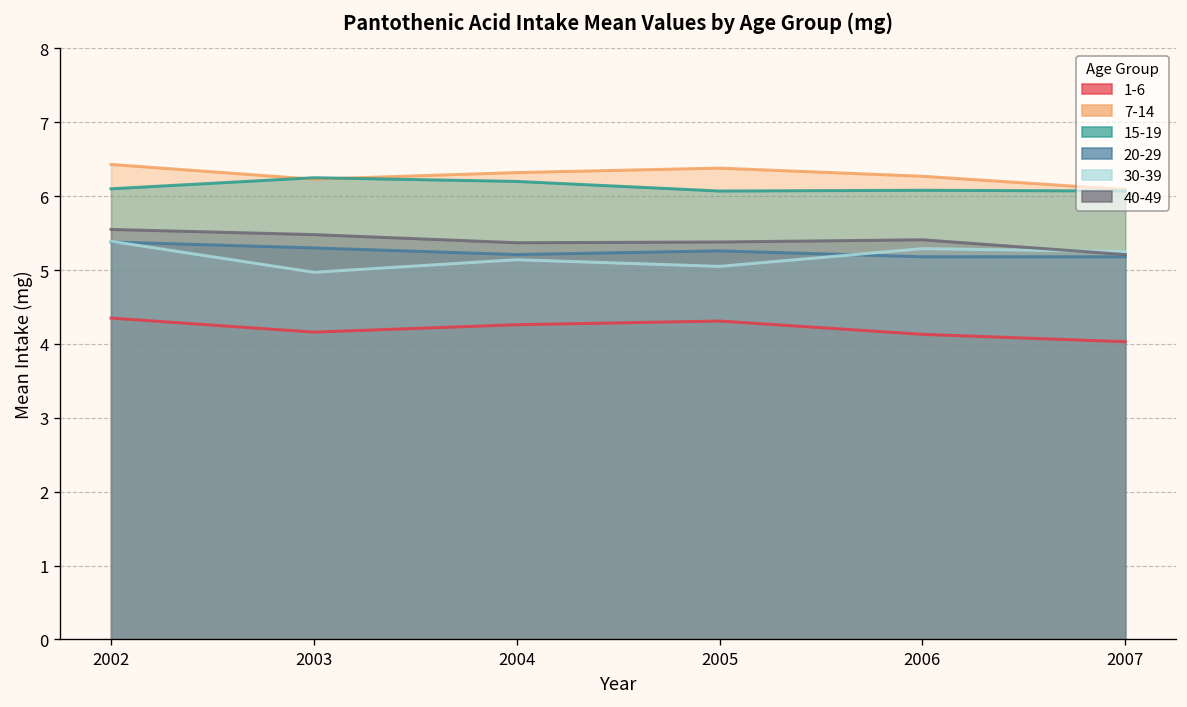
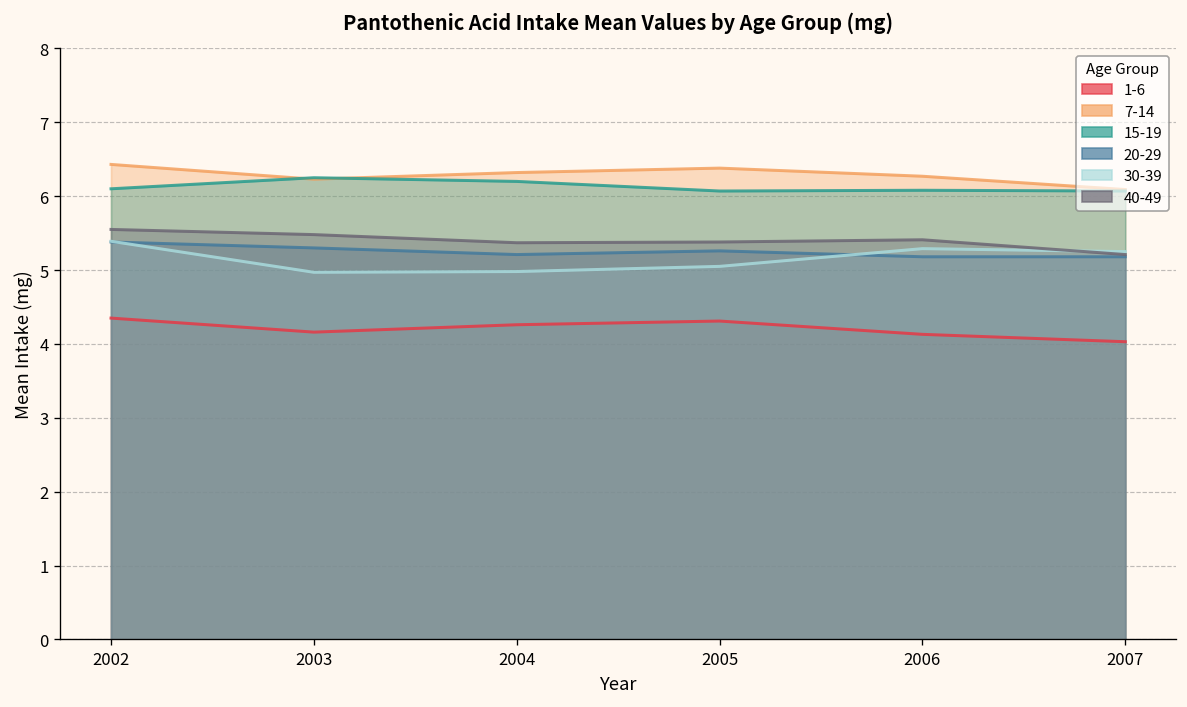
30-39, 2004: 5.1 -> 5.0
